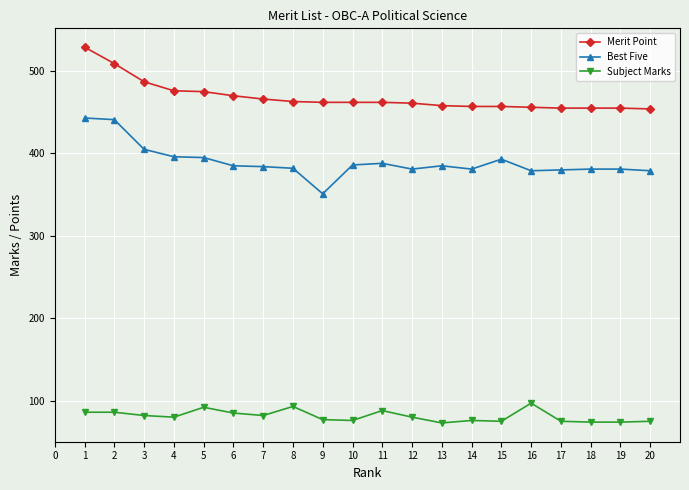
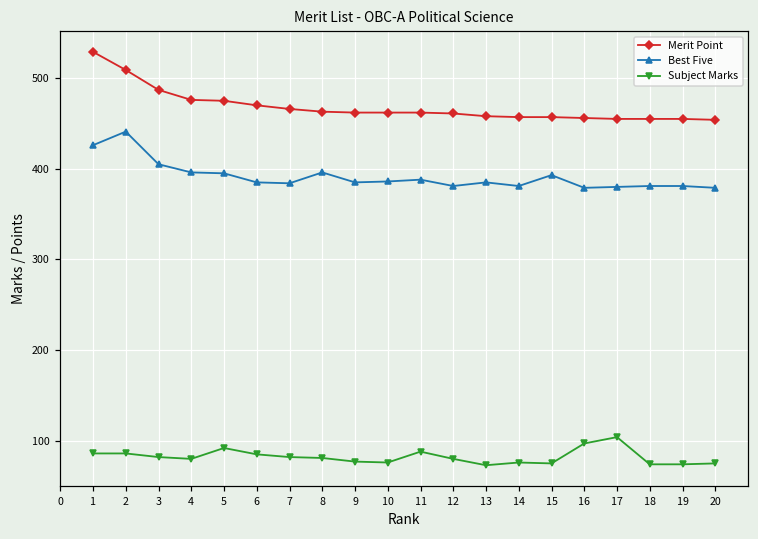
Best Five, 1: 440 -> 430
Best Five, 8: 380 -> 400
Subject Marks, 8: 90 -> 80
Best Five, 9: 350 -> 390
Subject Marks, 17: 80 -> 100
